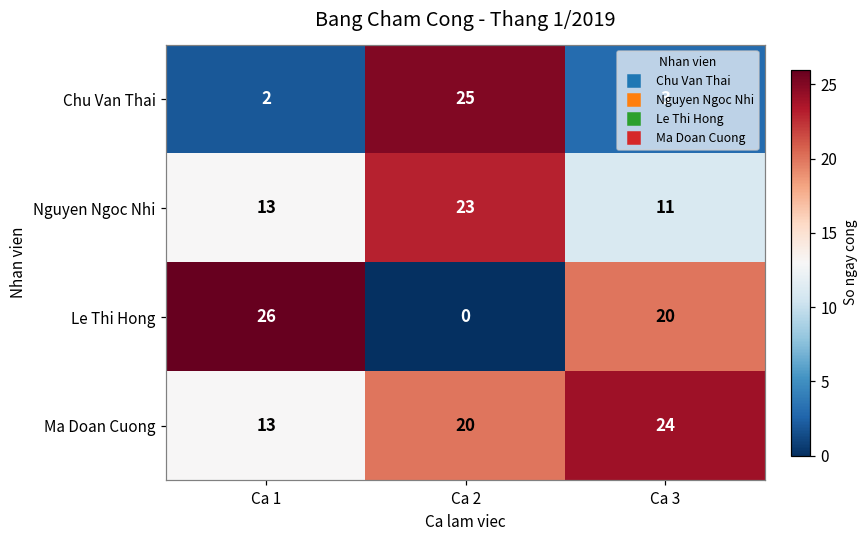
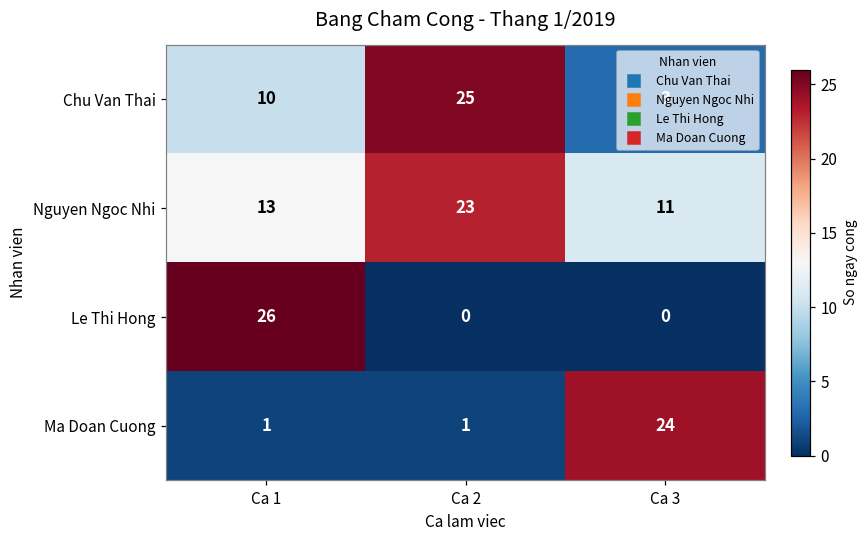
Chu Van Thai, Ca 1: 2 -> 10
Le Thi Hong, Ca 3: 20 -> 0
Ma Doan Cuong, Ca 1: 13 -> 1
Ma Doan Cuong, Ca 2: 20 -> 1
